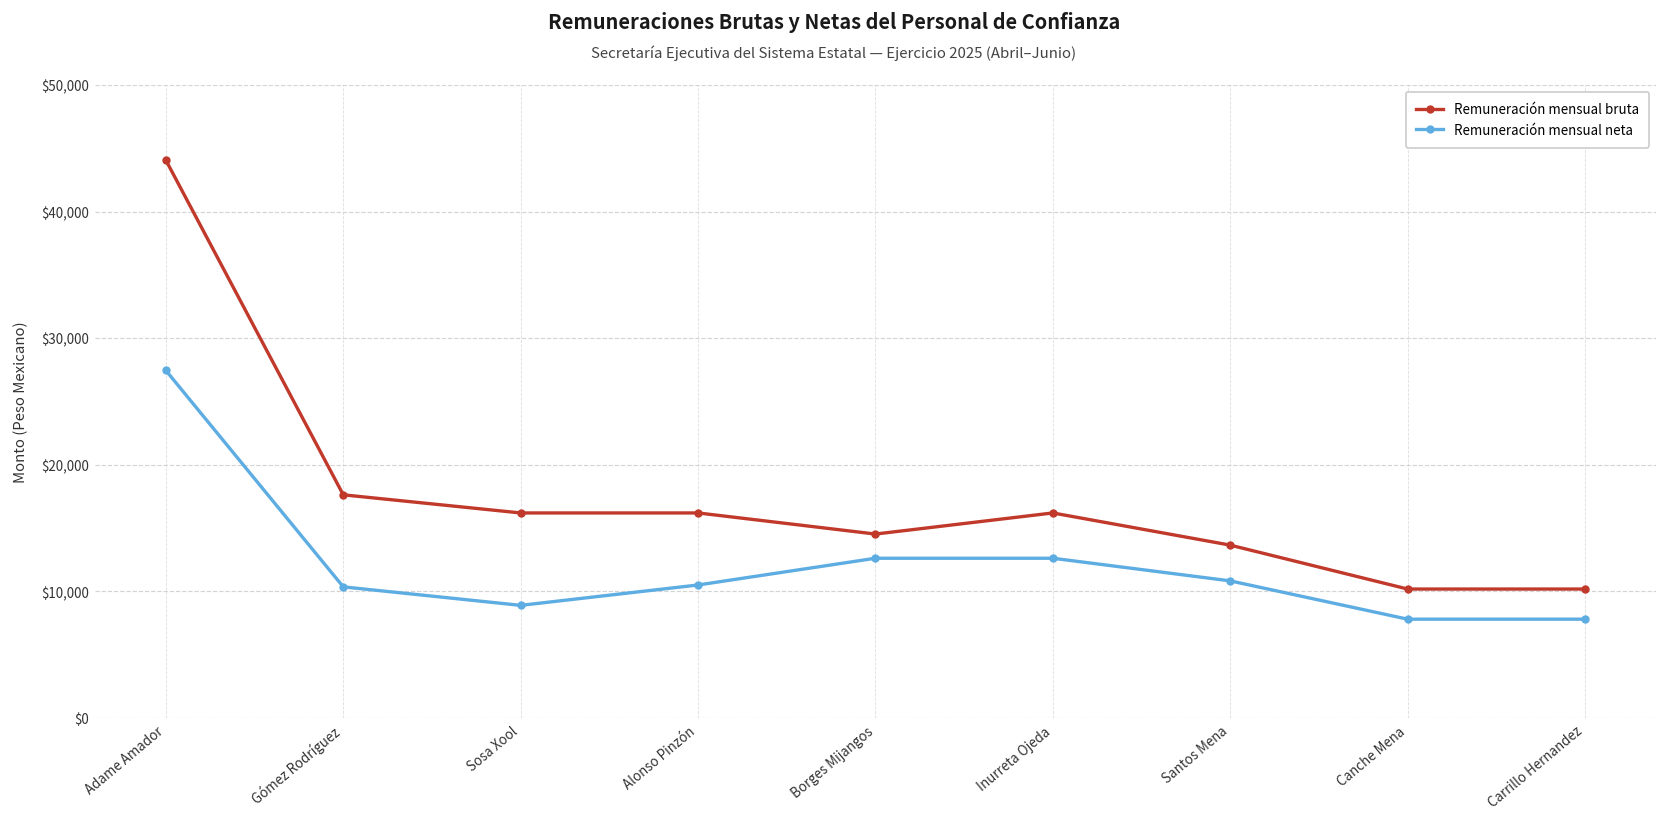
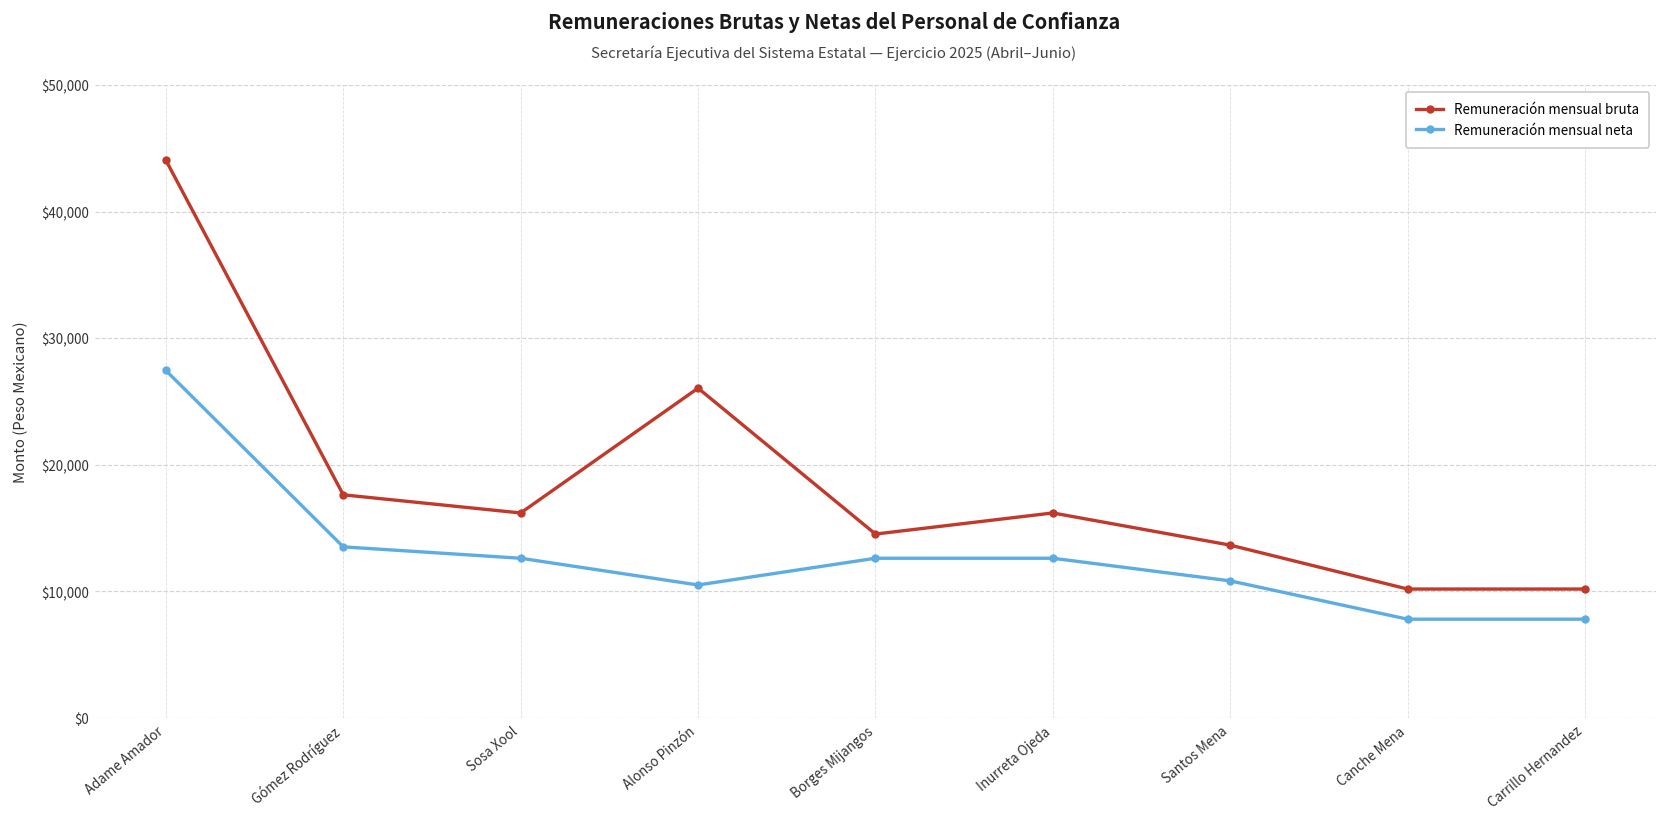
Remuneración mensual neta, Gómez Rodríguez: $10,400 -> $13,500
Remuneración mensual neta, Sosa Xool: $8,900 -> $12,600
Remuneración mensual bruta, Alonso Pinzón: $16,200 -> $26,100
